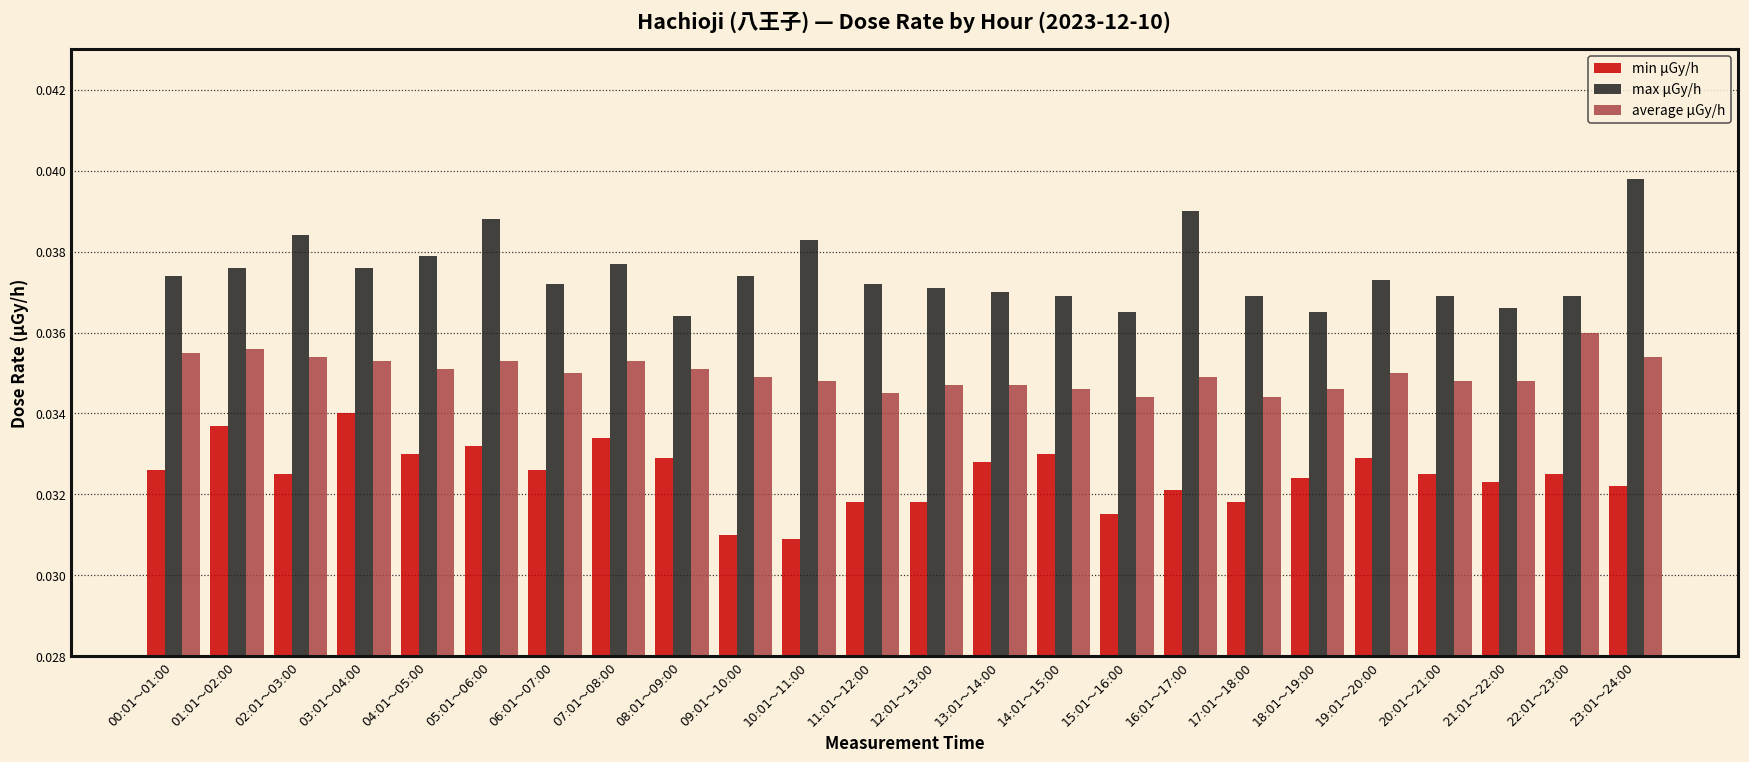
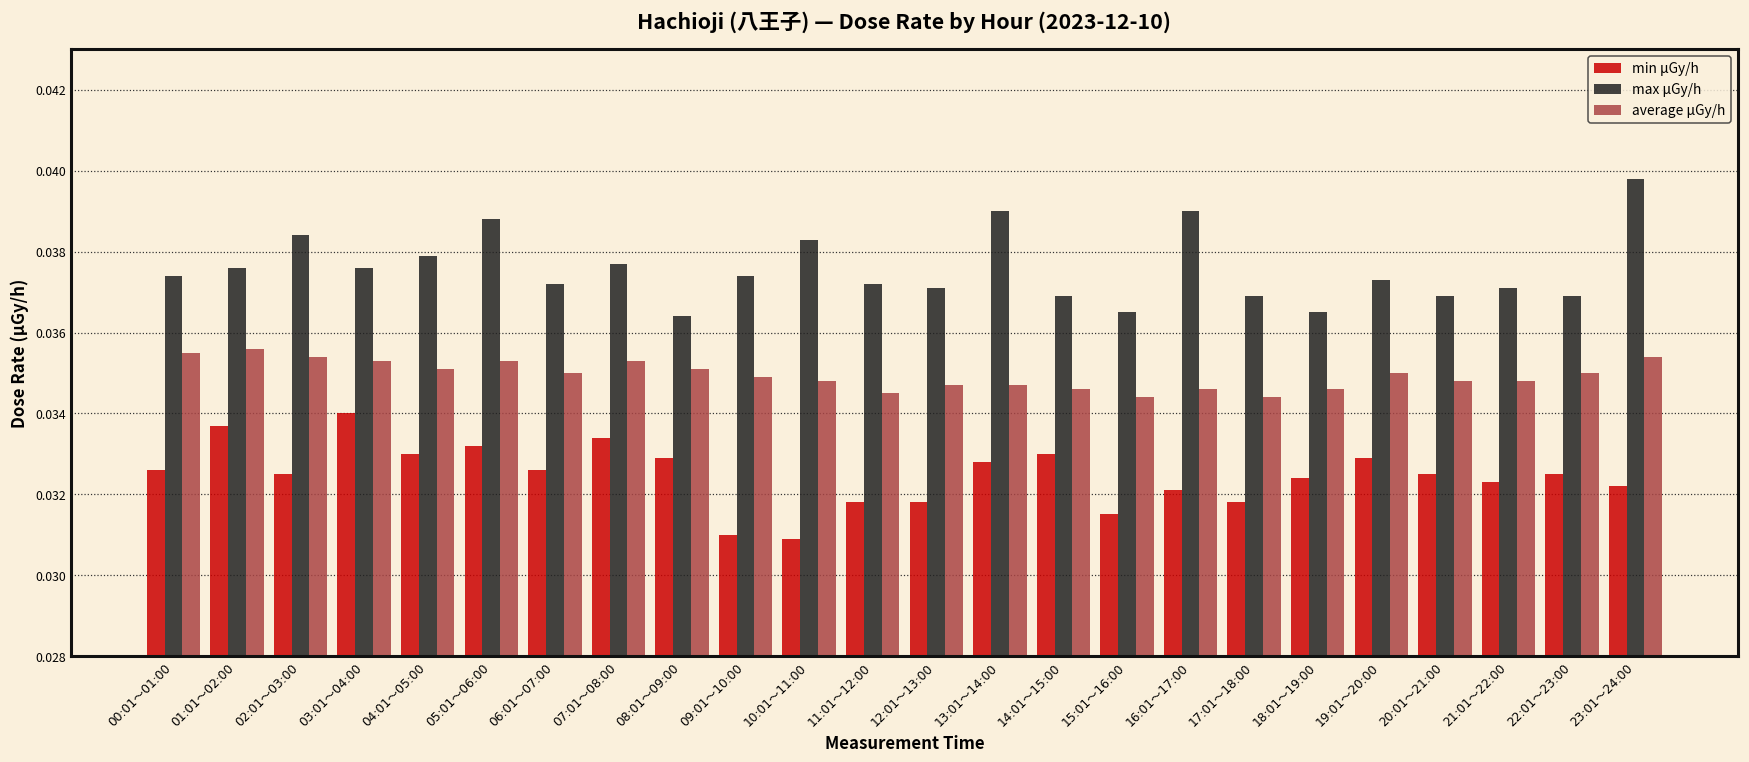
max μGy/h, 13:01～14:00: 0.037 -> 0.039
average μGy/h, 16:01～17:00: 0.0349 -> 0.0346
max μGy/h, 21:01～22:00: 0.0366 -> 0.0371
average μGy/h, 22:01～23:00: 0.036 -> 0.035
